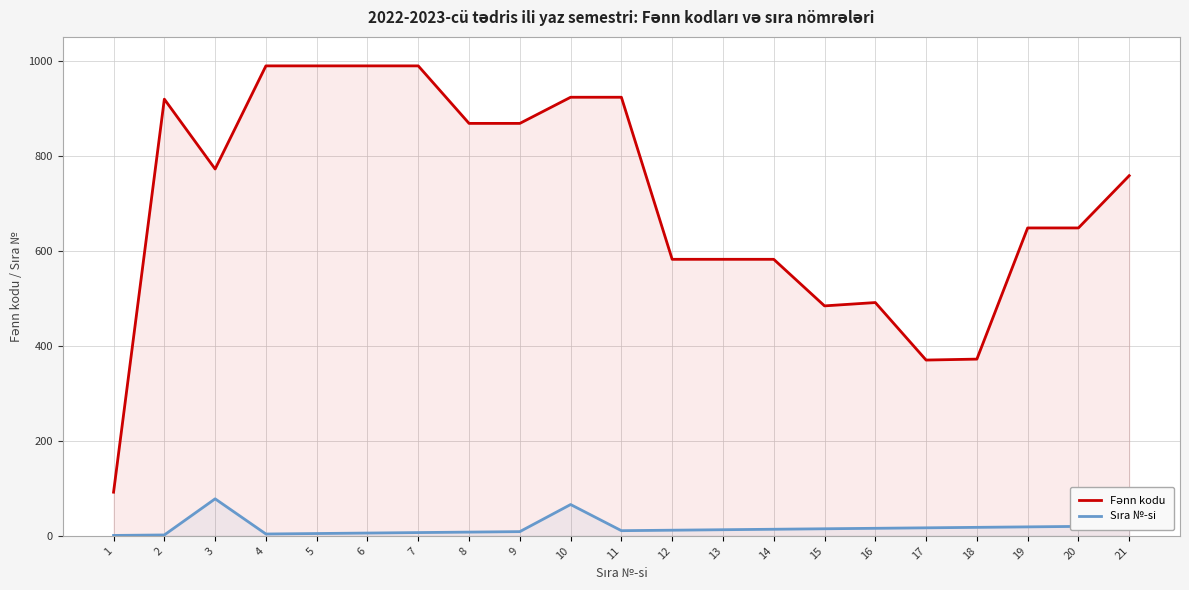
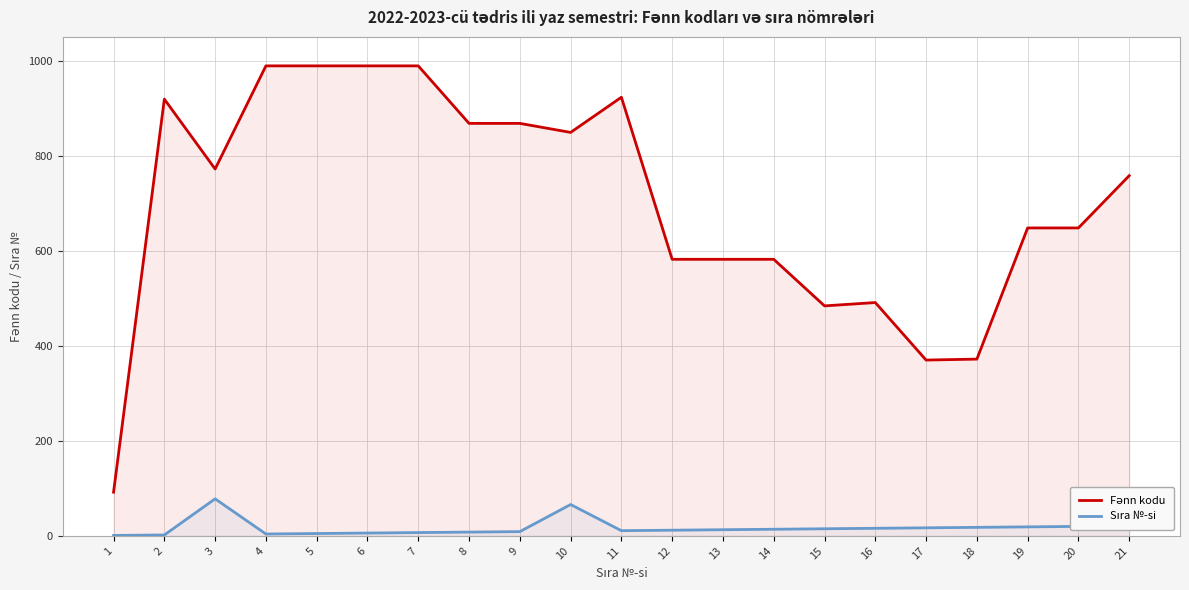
Fənn kodu, 10: 920 -> 850
